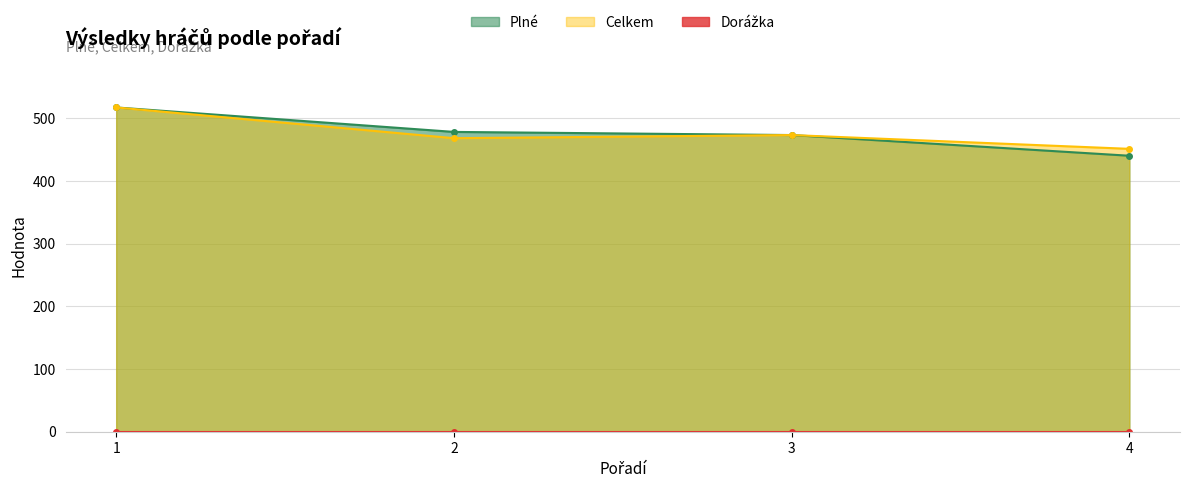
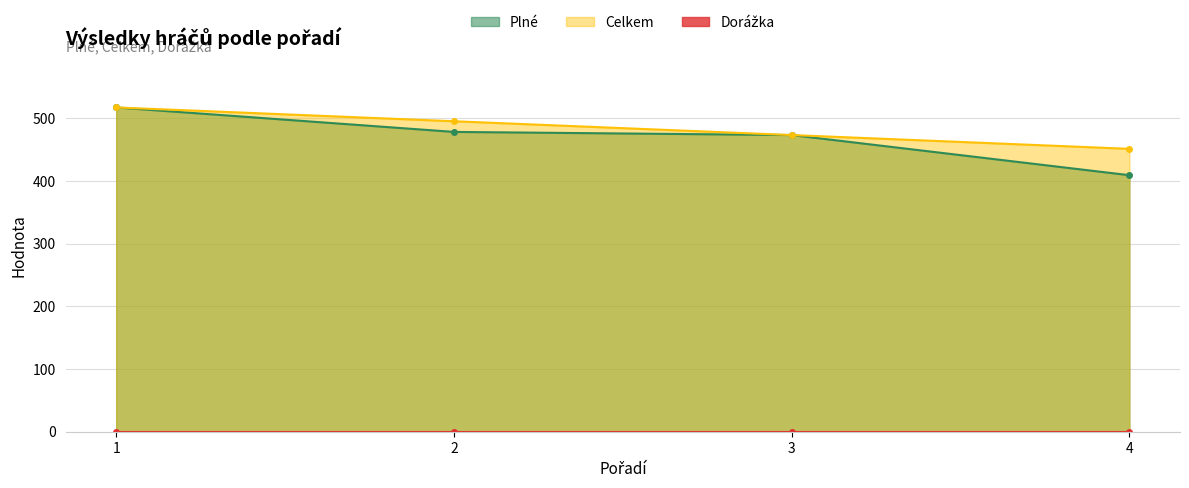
Celkem, 2: 470 -> 500
Plné, 4: 440 -> 410
